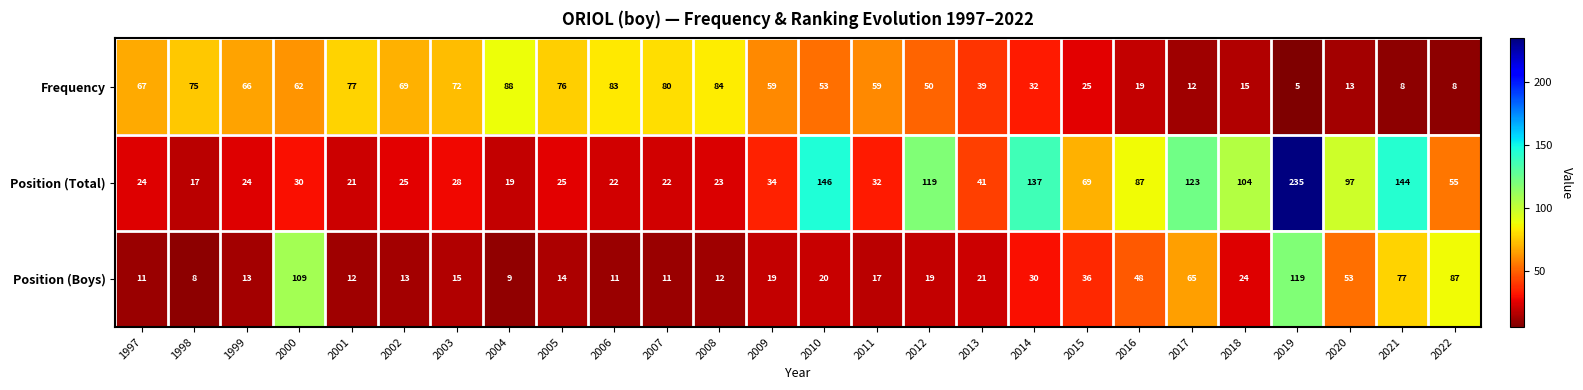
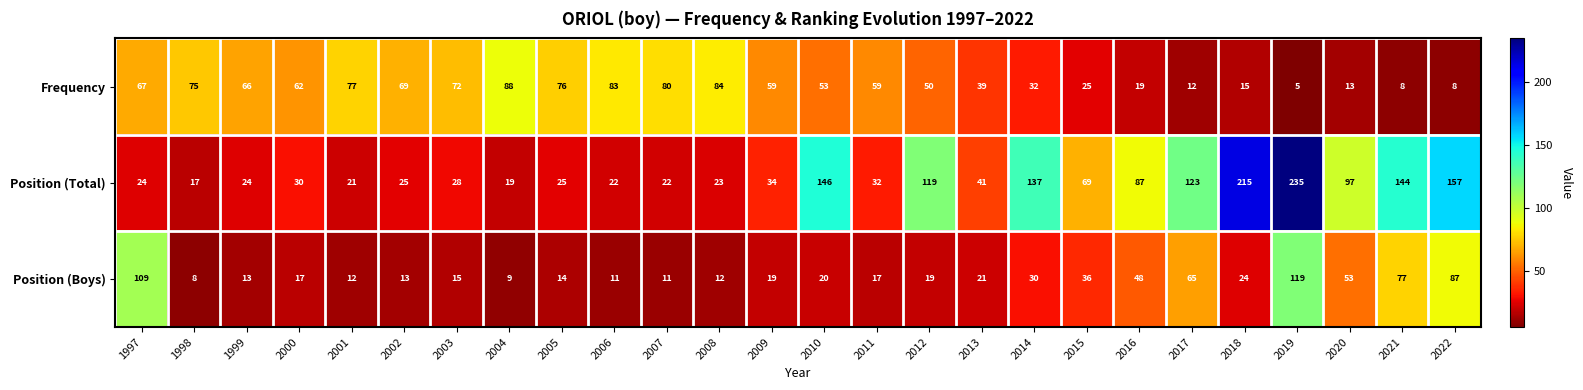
Position (Total), 2018: 104 -> 215
Position (Total), 2022: 55 -> 157
Position (Boys), 1997: 11 -> 109
Position (Boys), 2000: 109 -> 17
